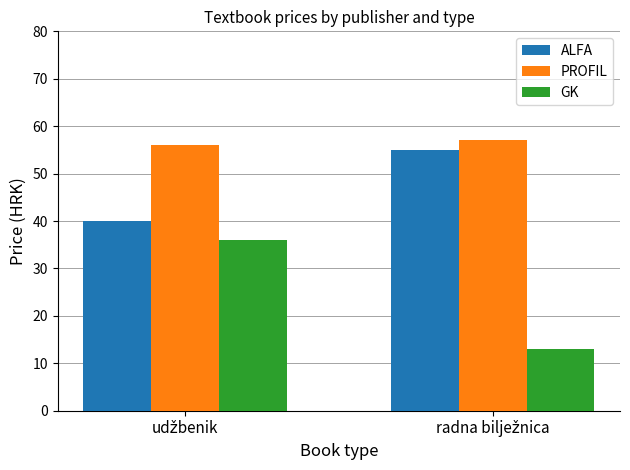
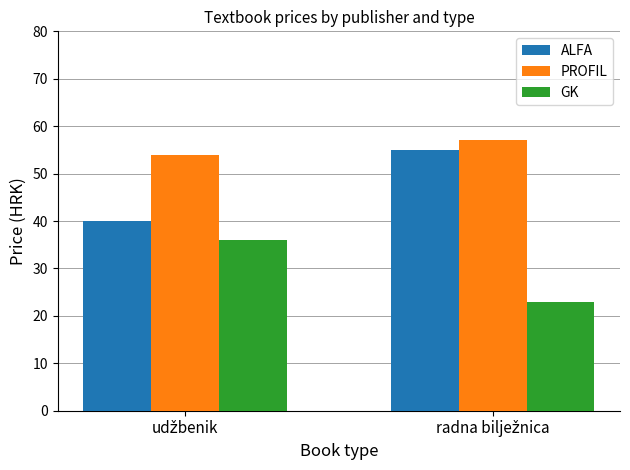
PROFIL, udžbenik: 56 -> 54
GK, radna bilježnica: 13 -> 23
